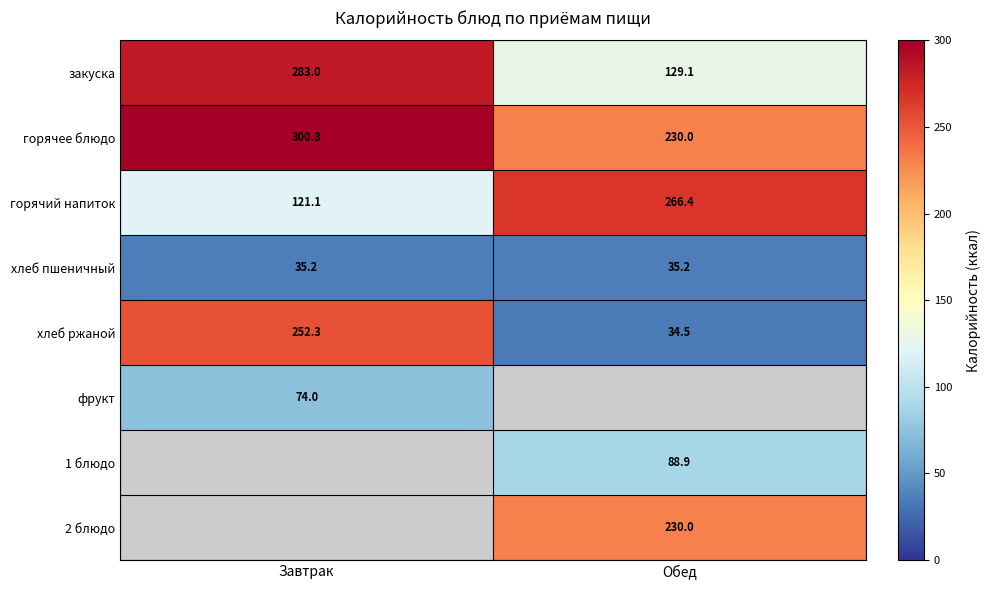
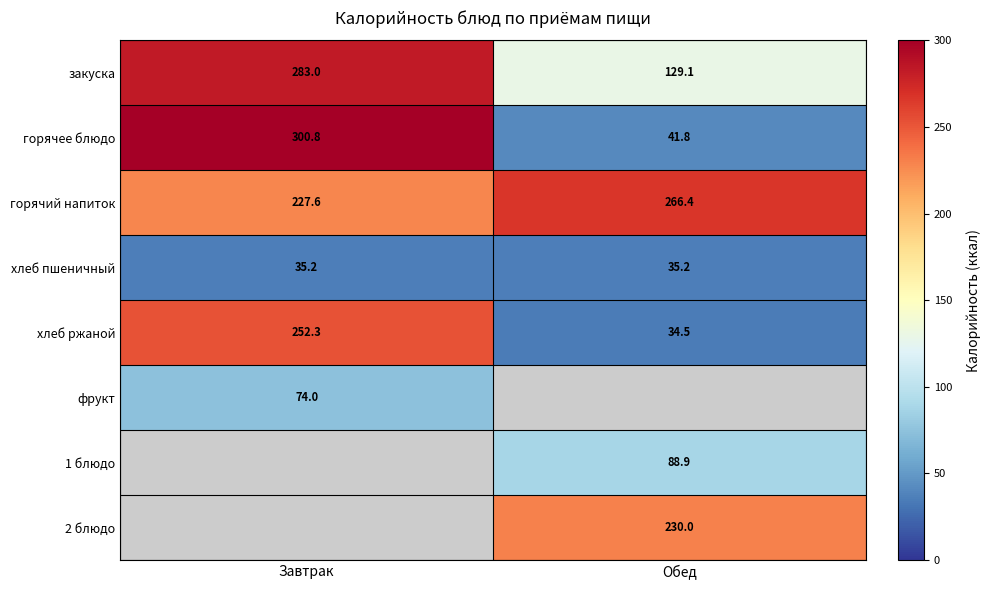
горячее блюдо, Обед: 230.0 -> 41.8
горячий напиток, Завтрак: 121.1 -> 227.6
